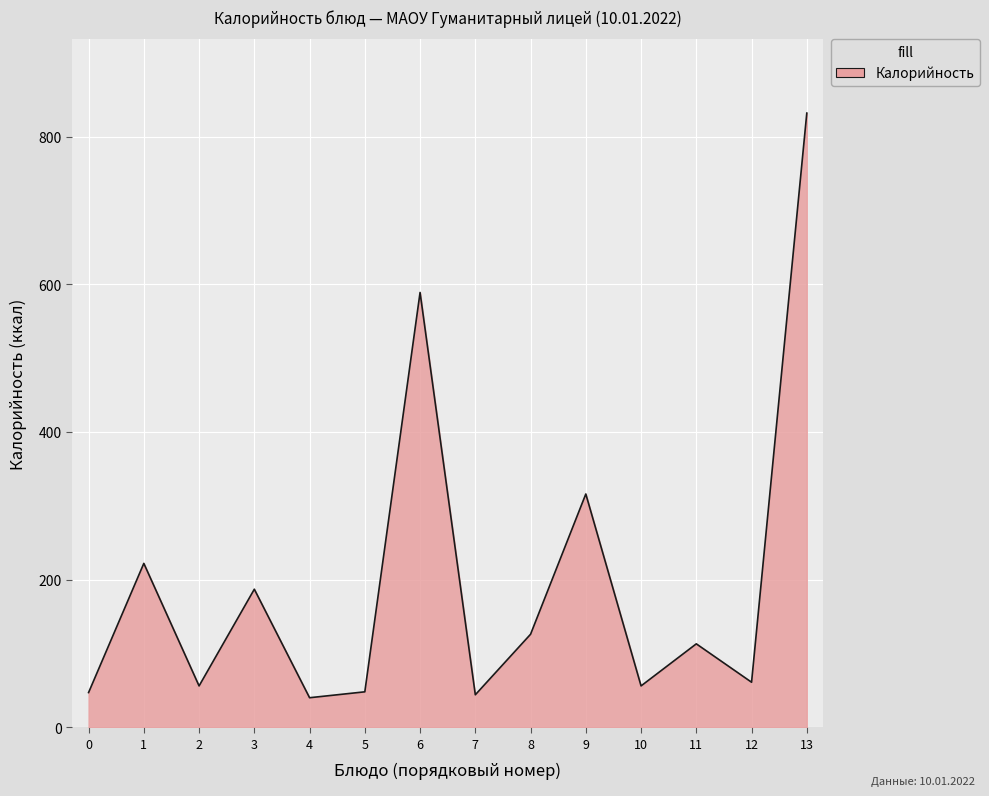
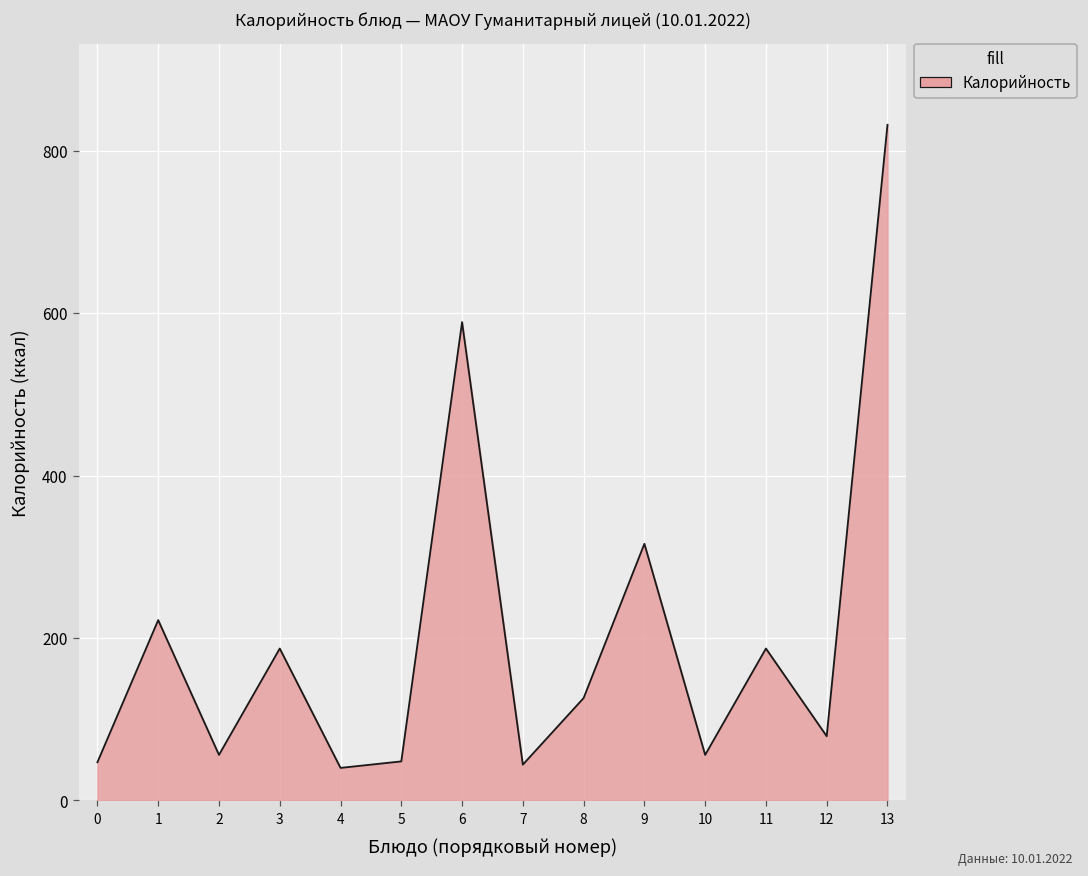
11: 110 -> 190
12: 60 -> 80
